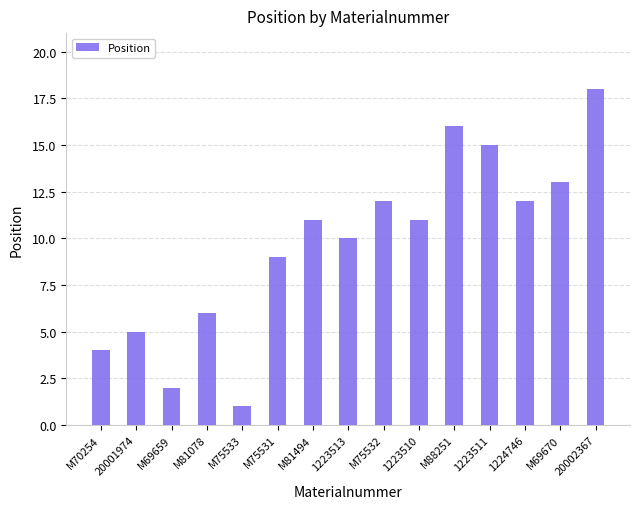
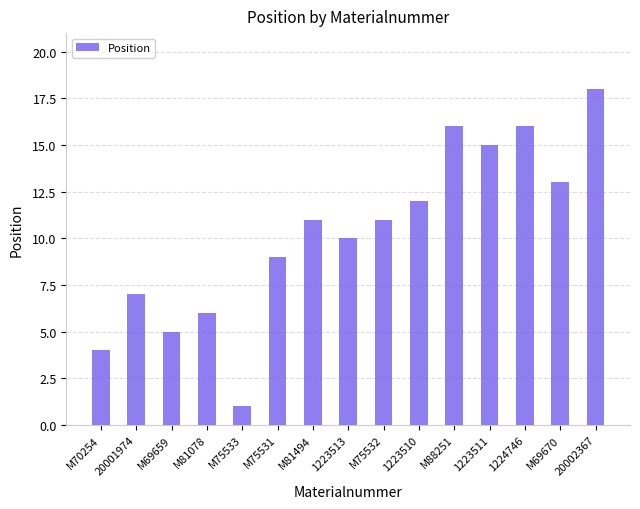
20001974: 5 -> 7
M69659: 2 -> 5
M75532: 12 -> 11
1223510: 11 -> 12
1224746: 12 -> 16
